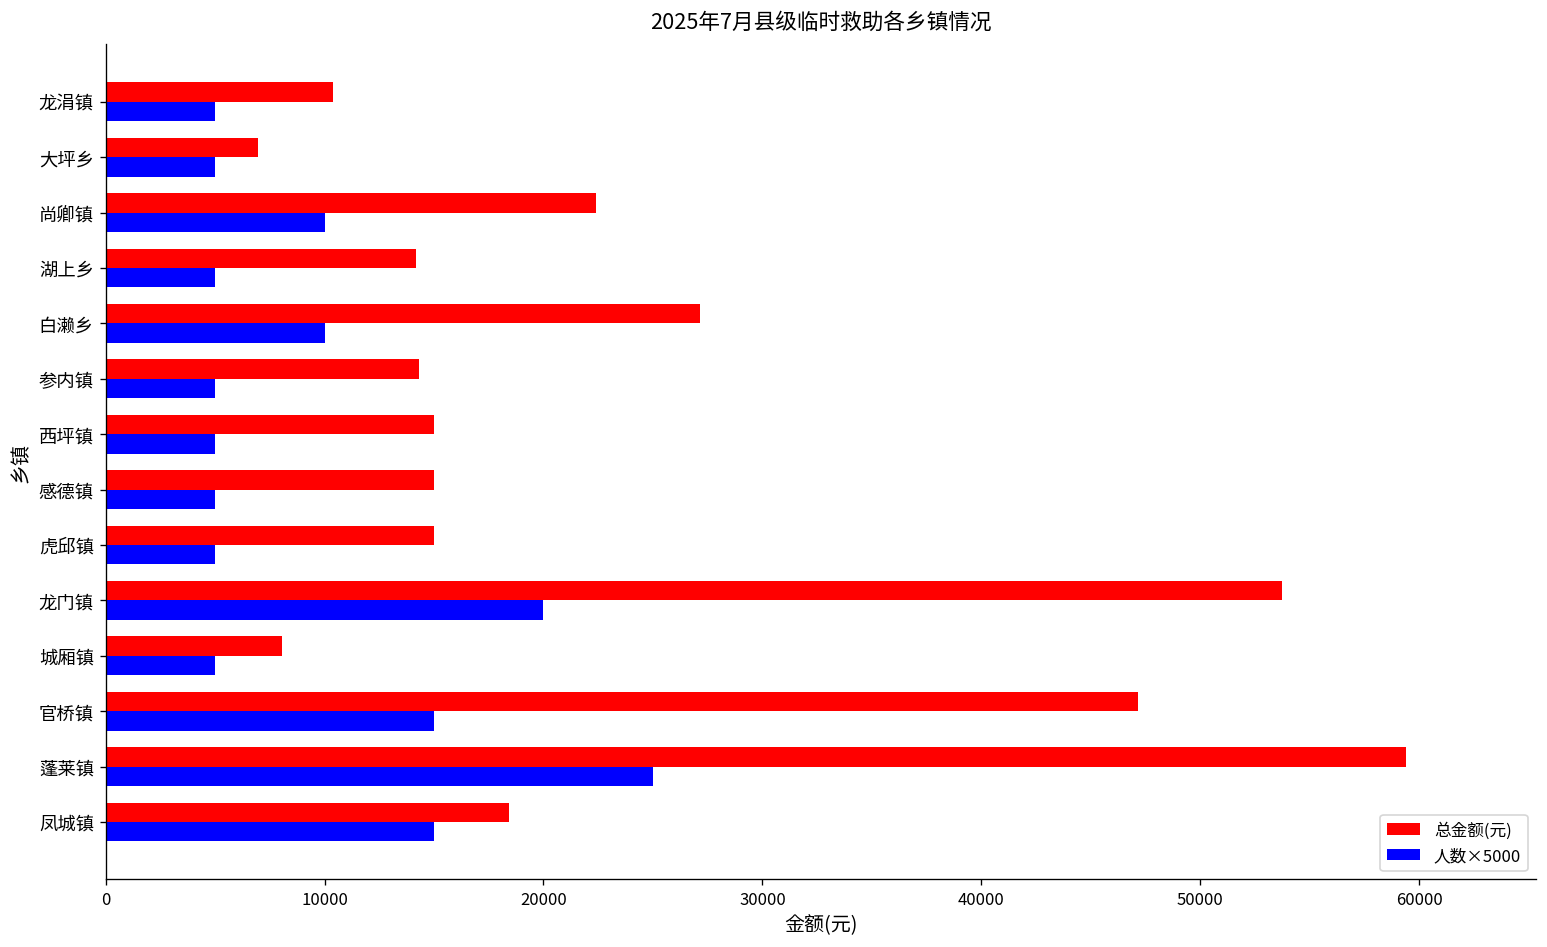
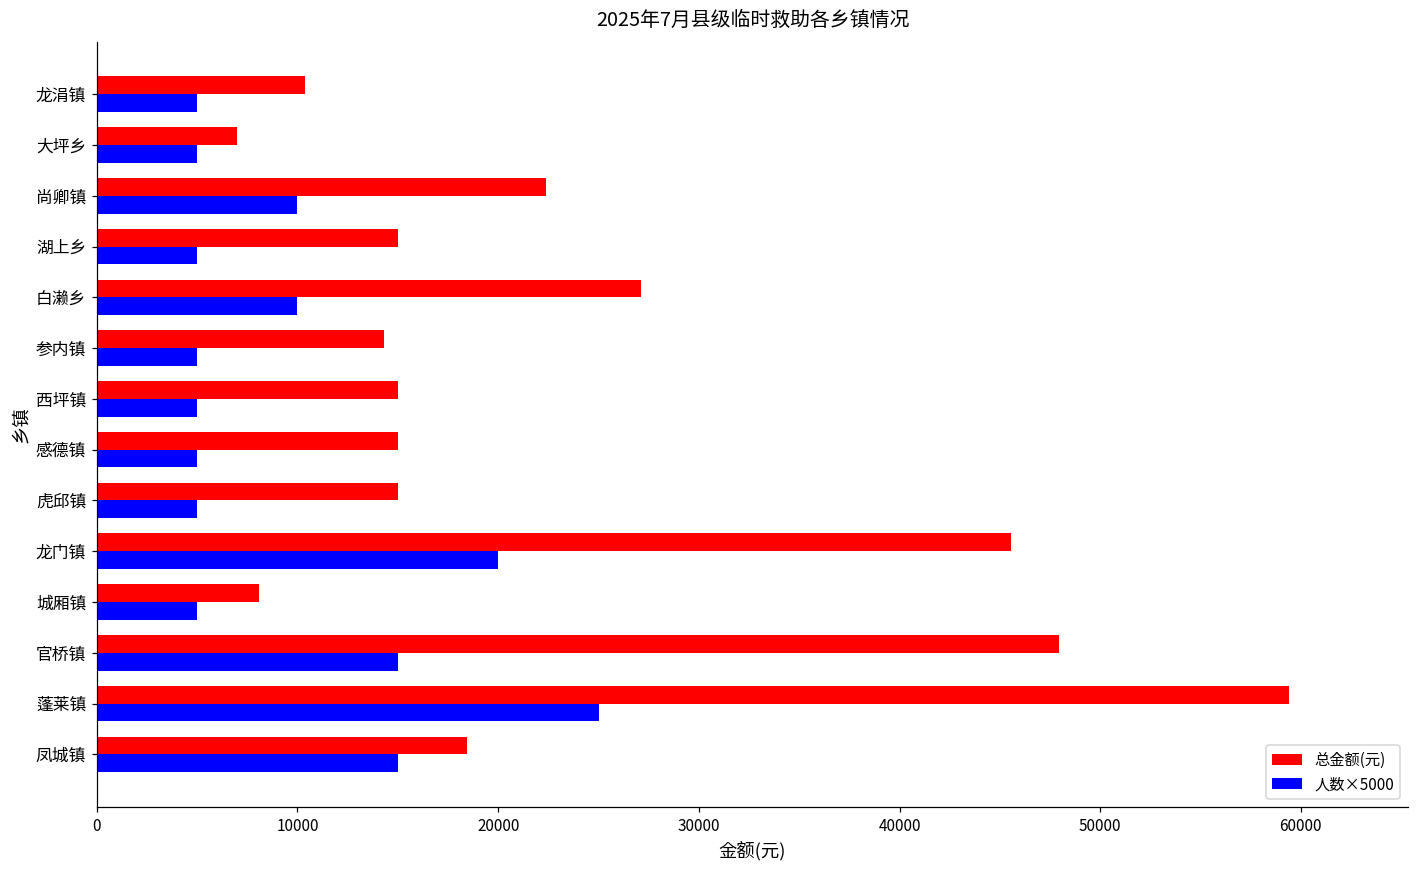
总金额(元), 湖上乡: 14200 -> 15000
总金额(元), 龙门镇: 53700 -> 45600
总金额(元), 官桥镇: 47100 -> 48000
